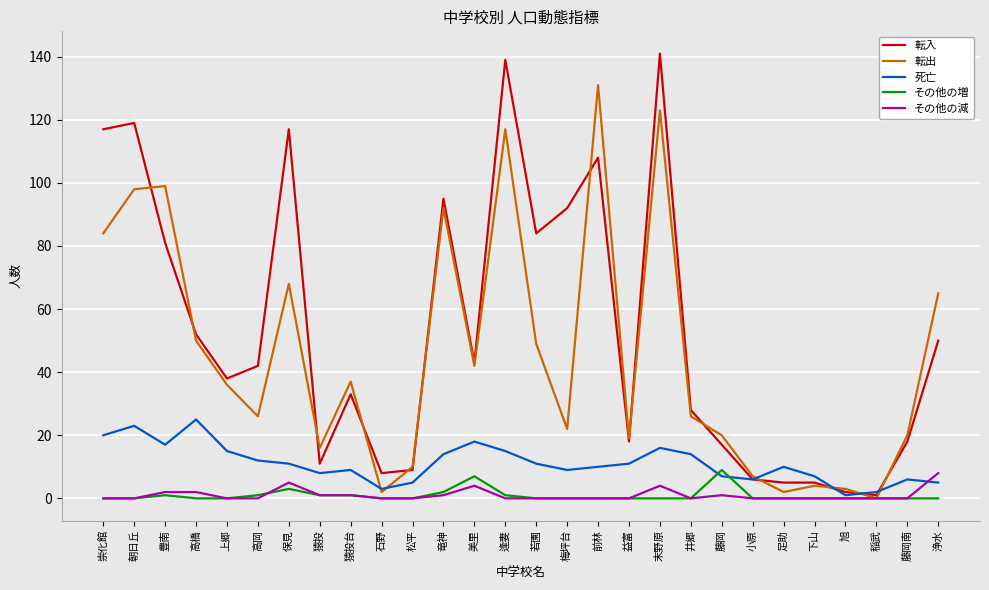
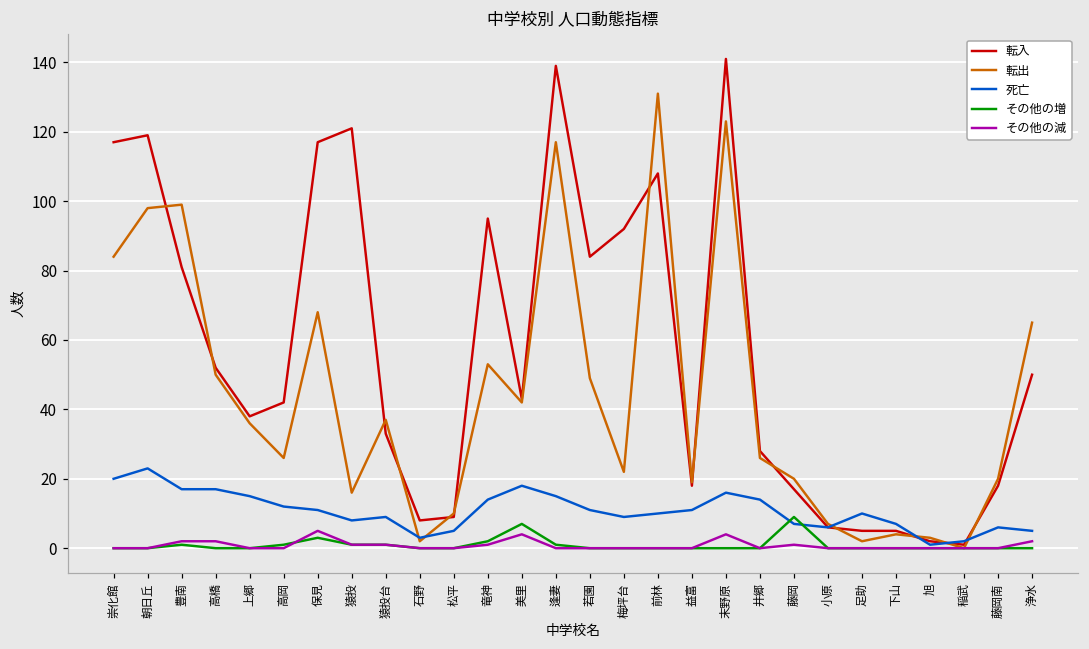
死亡, 高橋: 25 -> 17
転入, 猿投: 11 -> 121
転出, 竜神: 92 -> 53
その他の減, 浄水: 8 -> 2
